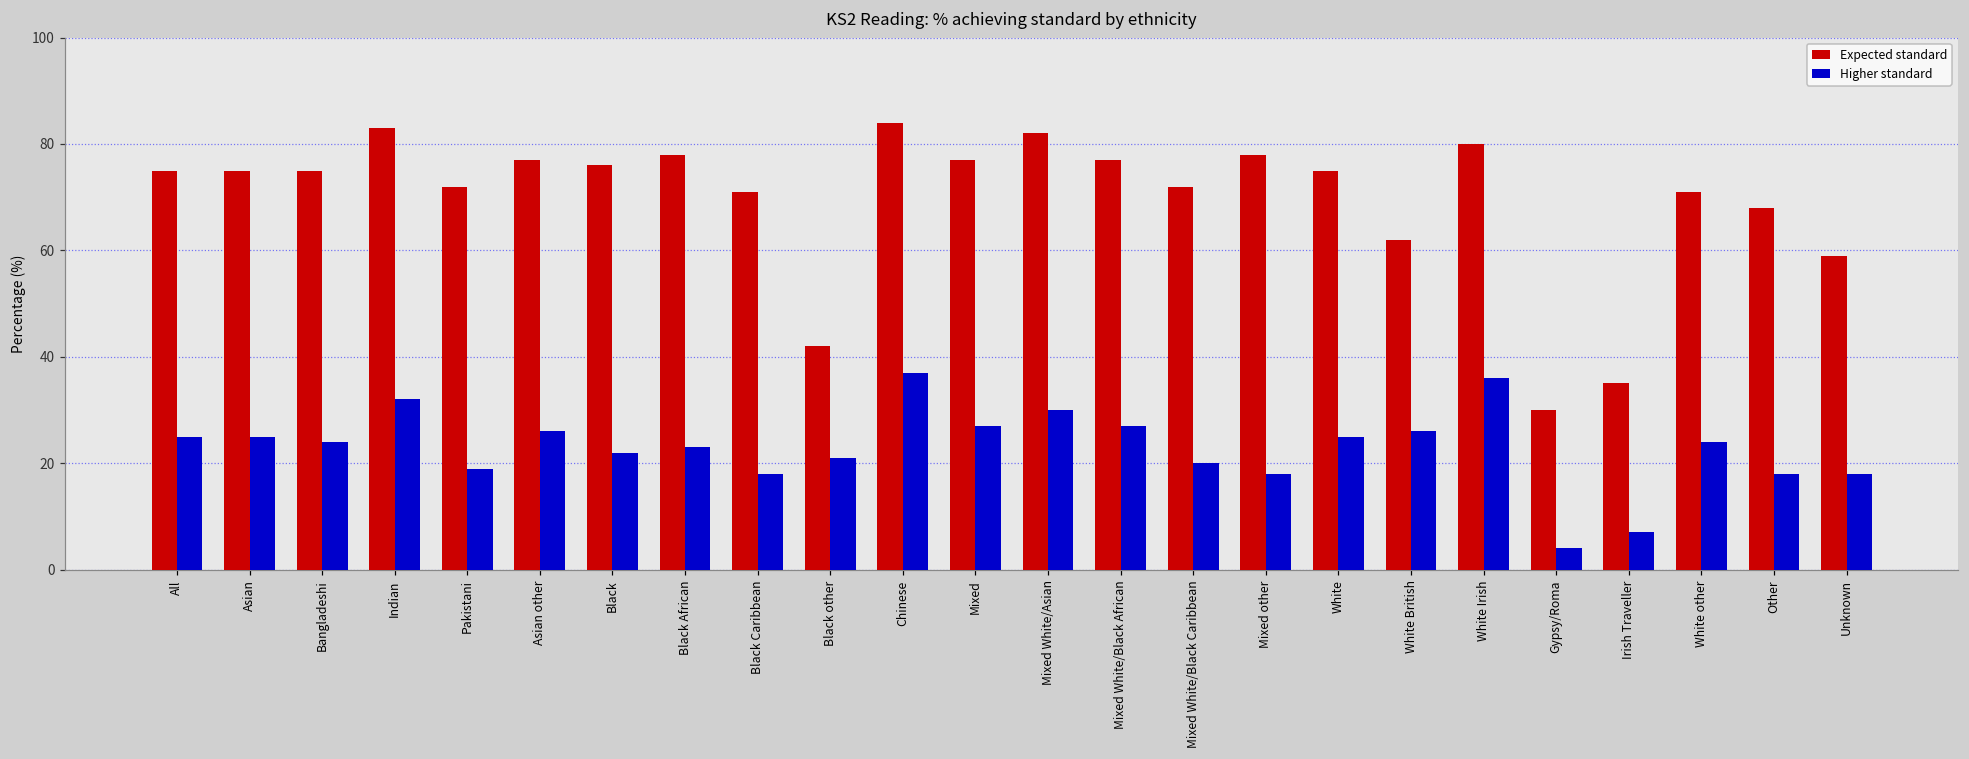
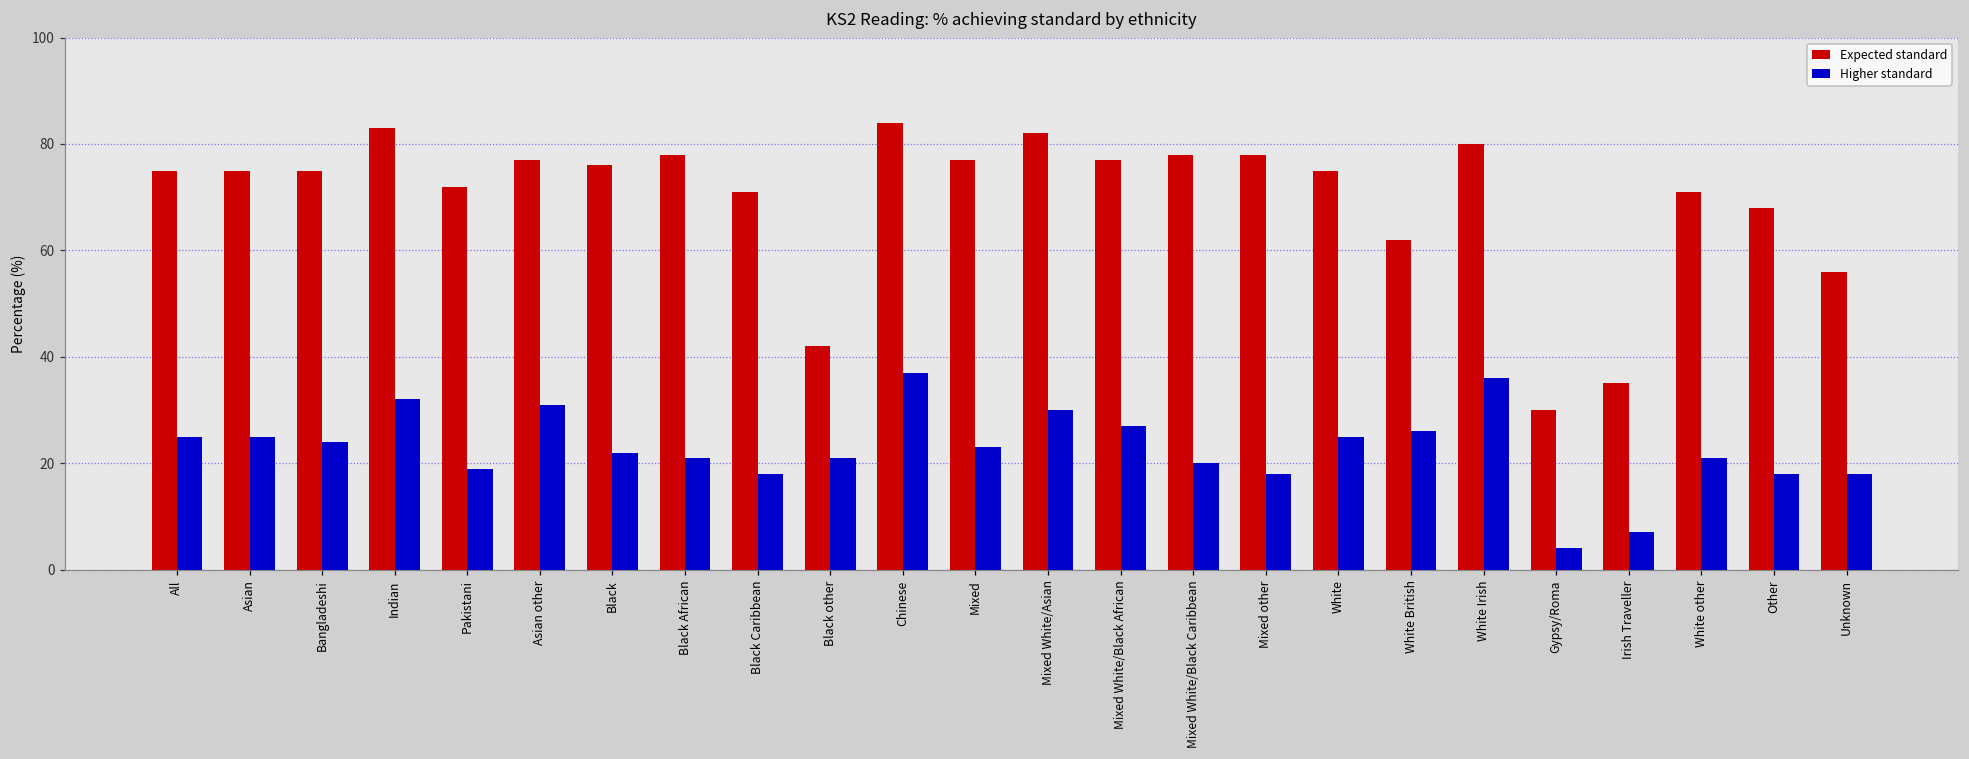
Higher standard, Asian other: 26 -> 31
Higher standard, Black African: 23 -> 21
Higher standard, Mixed: 27 -> 23
Expected standard, Mixed White/Black Caribbean: 72 -> 78
Higher standard, White other: 24 -> 21
Expected standard, Unknown: 59 -> 56
